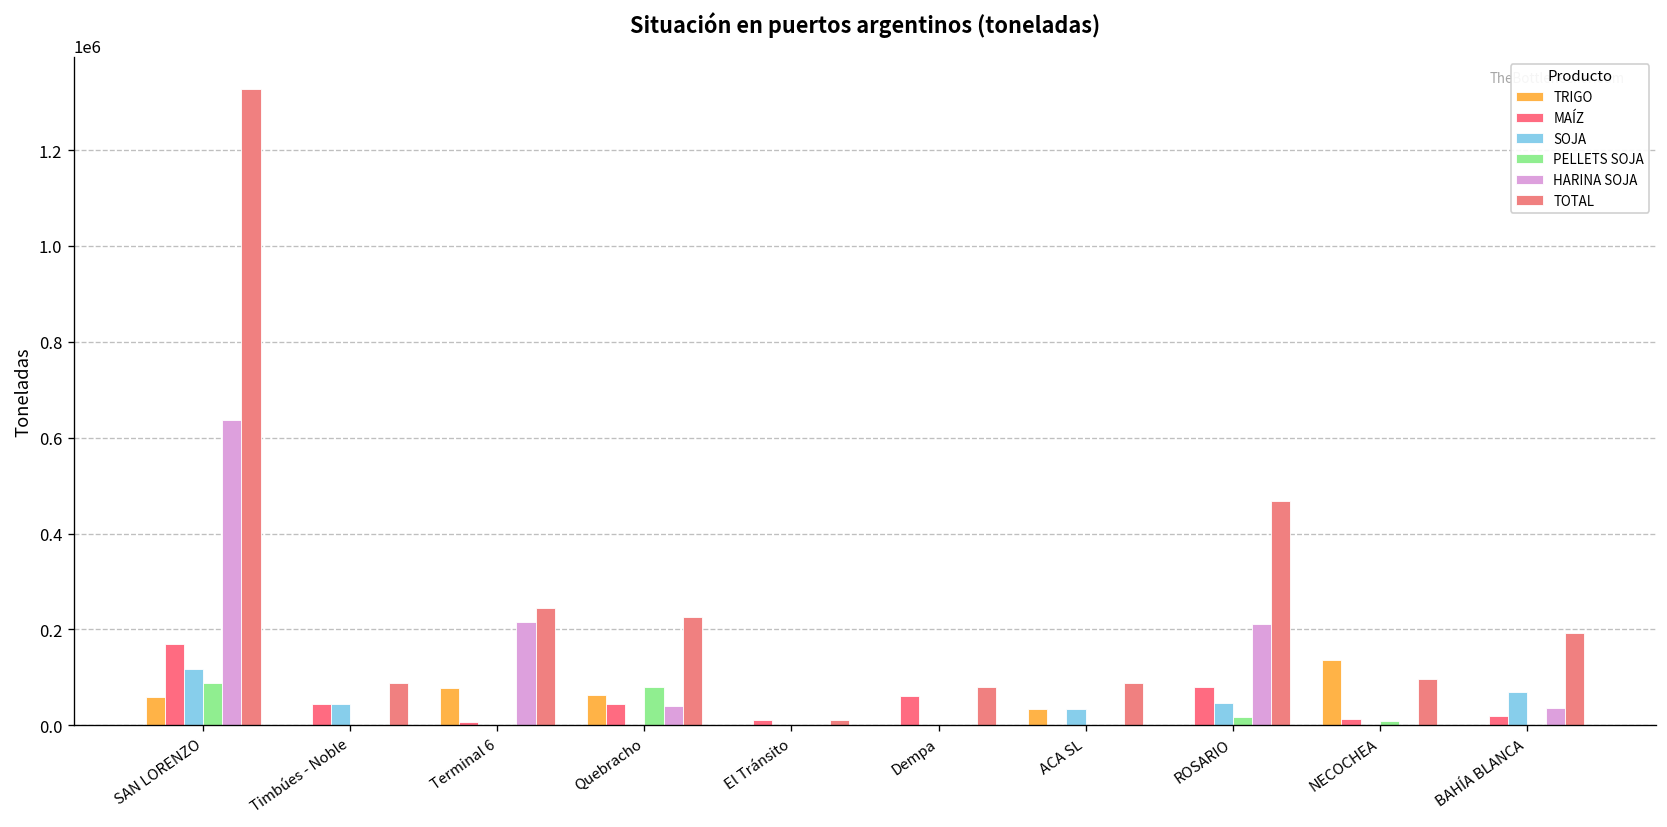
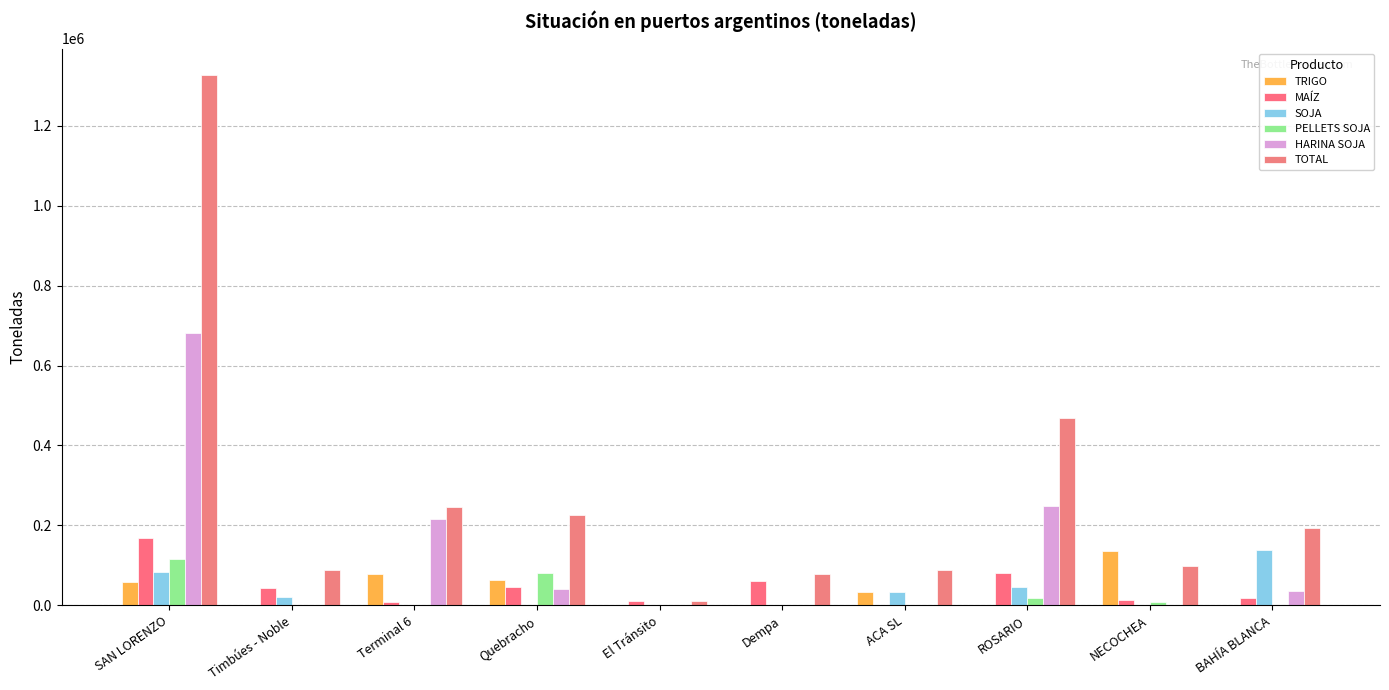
SOJA, SAN LORENZO: 120000 -> 80000
PELLETS SOJA, SAN LORENZO: 90000 -> 120000
HARINA SOJA, SAN LORENZO: 640000 -> 680000
SOJA, Timbúes - Noble: 50000 -> 20000
HARINA SOJA, ROSARIO: 210000 -> 250000
SOJA, BAHÍA BLANCA: 70000 -> 140000
